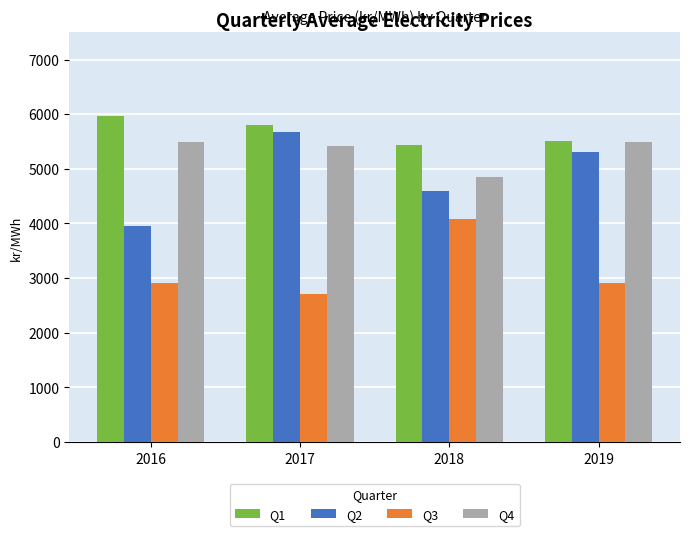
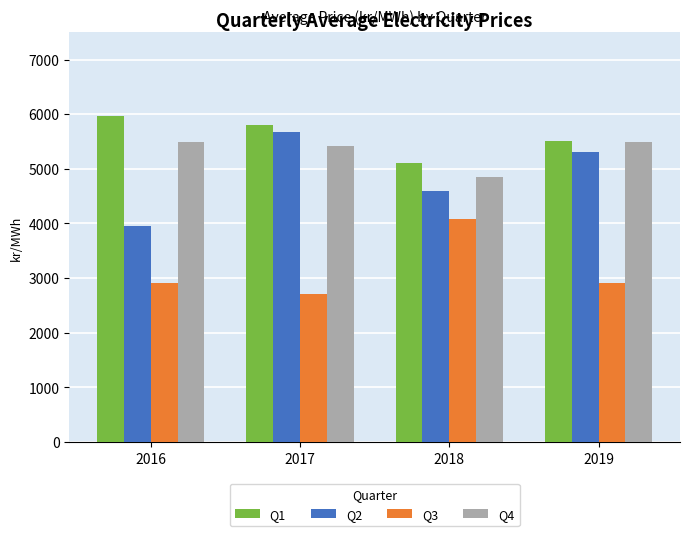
Q1, 2018: 5400 -> 5100
